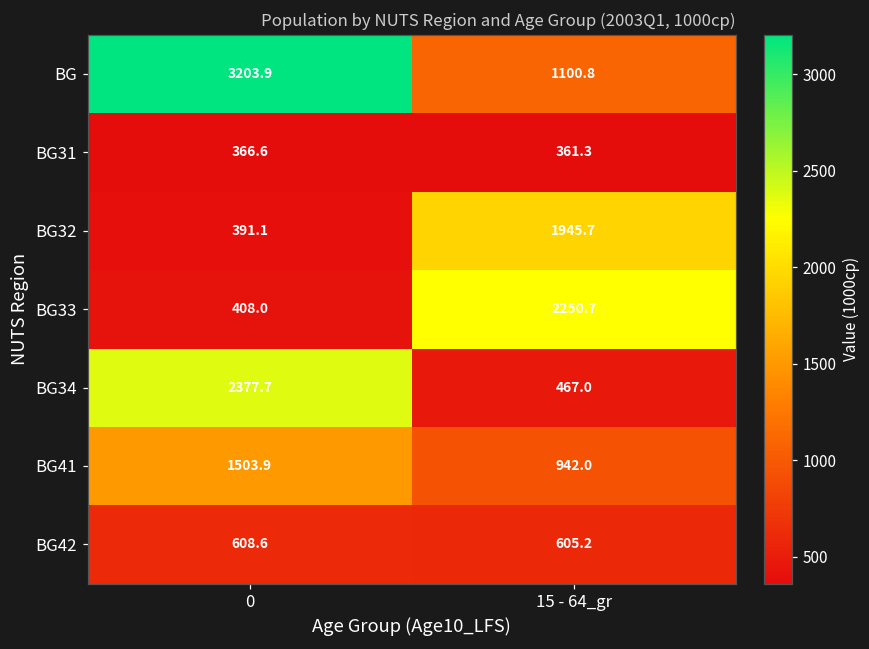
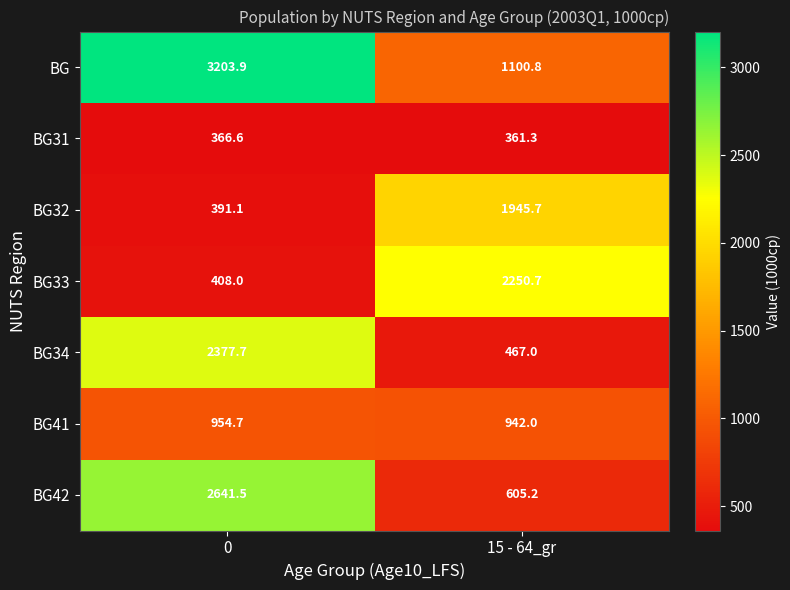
BG41, 0: 1503.9 -> 954.7
BG42, 0: 608.6 -> 2641.5
